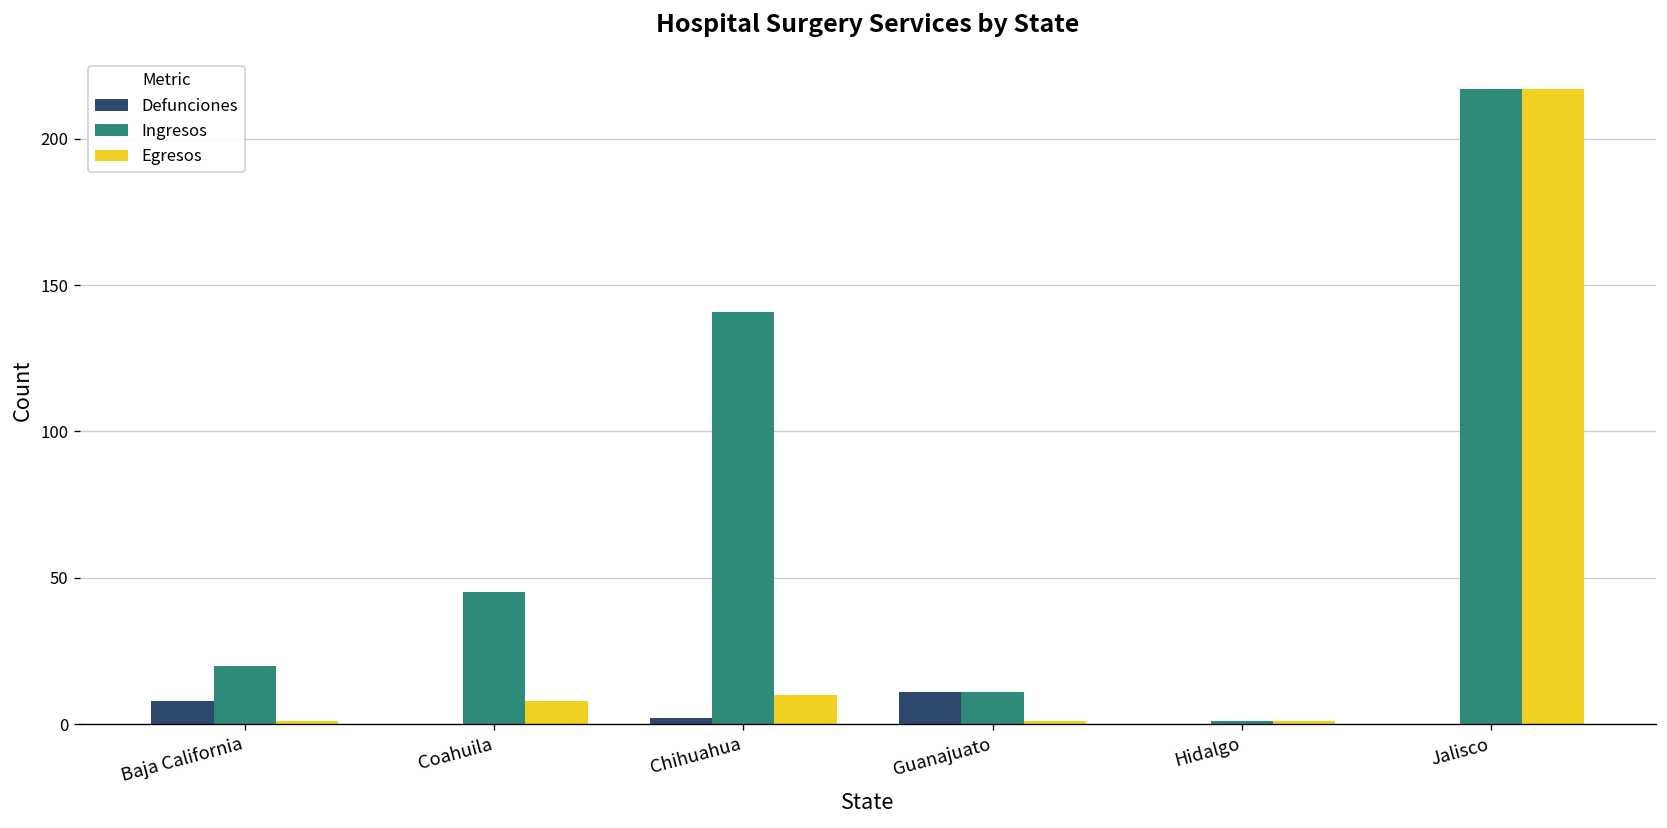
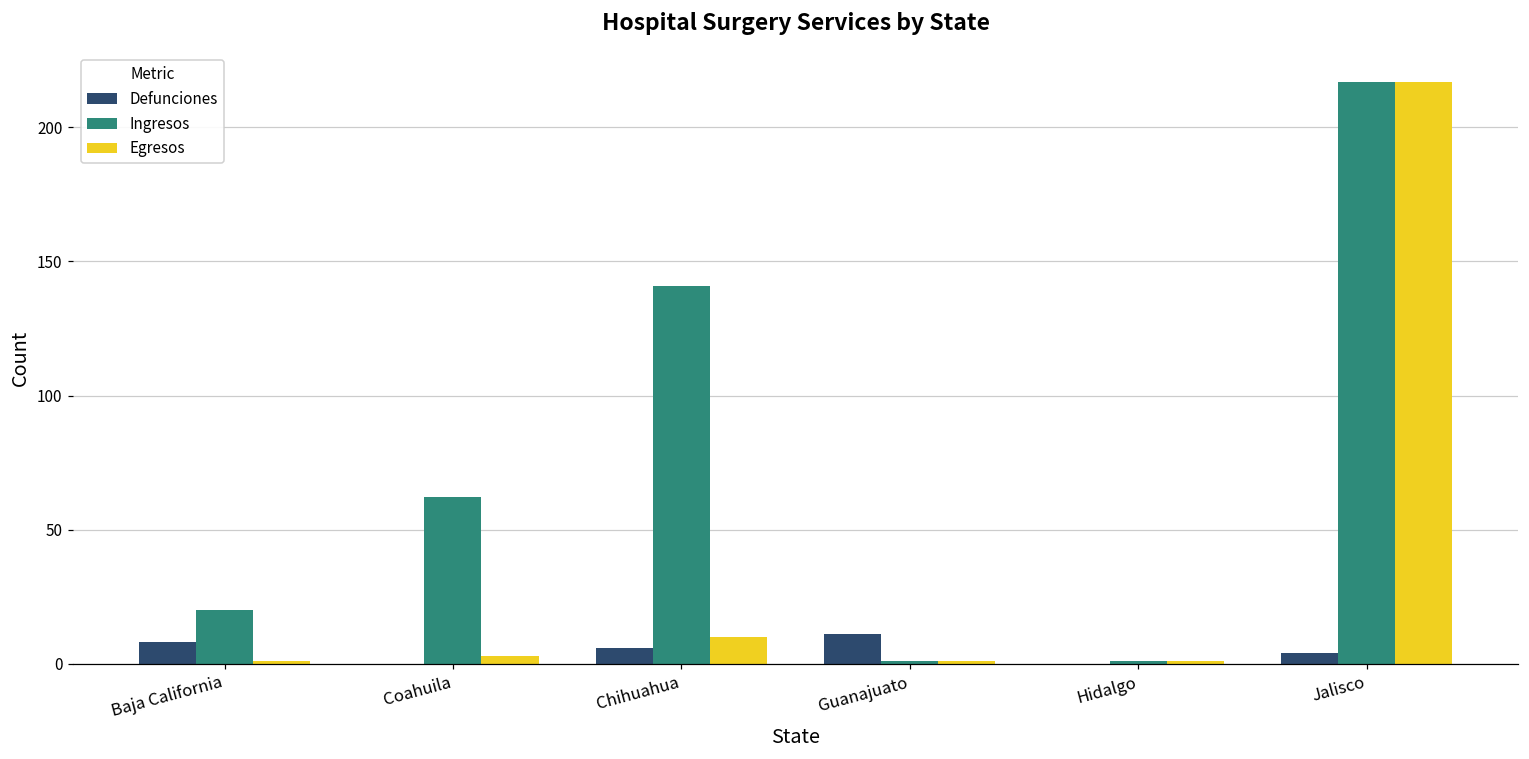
Ingresos, Coahuila: 45 -> 62
Egresos, Coahuila: 8 -> 3
Defunciones, Chihuahua: 2 -> 6
Ingresos, Guanajuato: 11 -> 1
Defunciones, Jalisco: 0 -> 4
